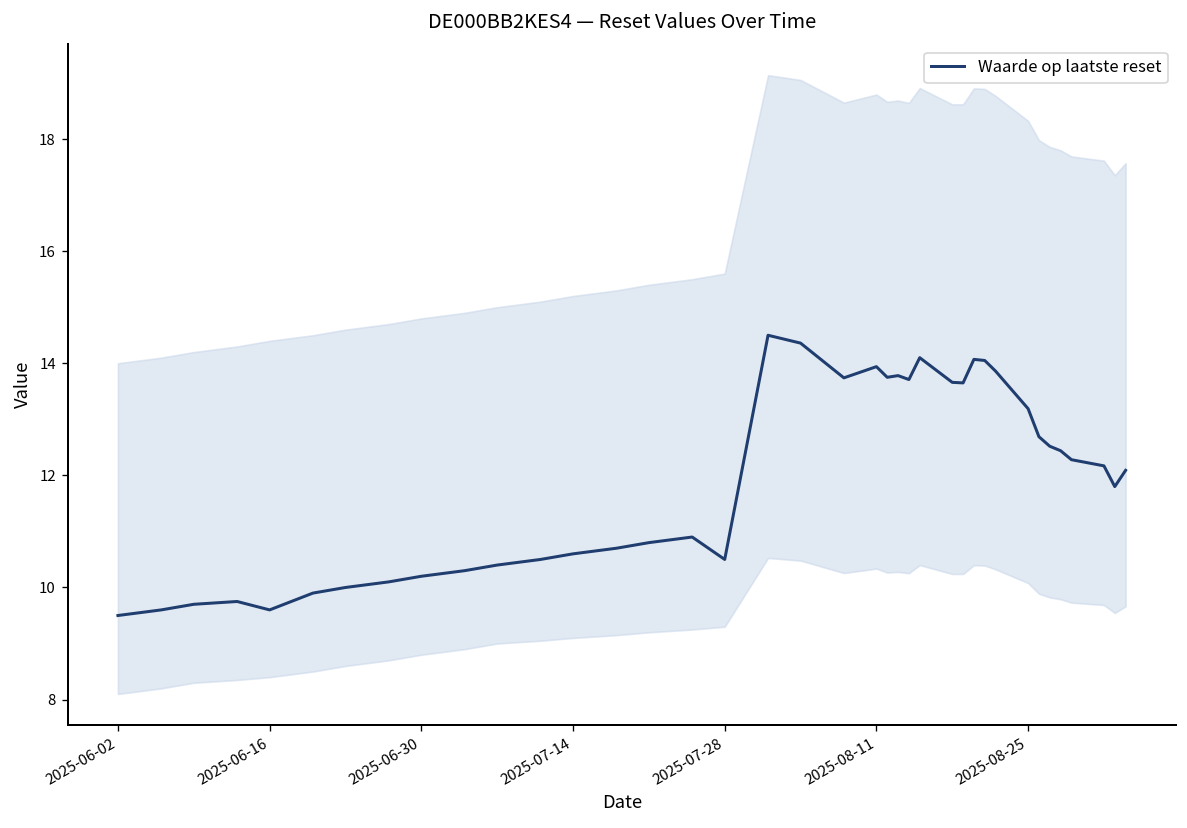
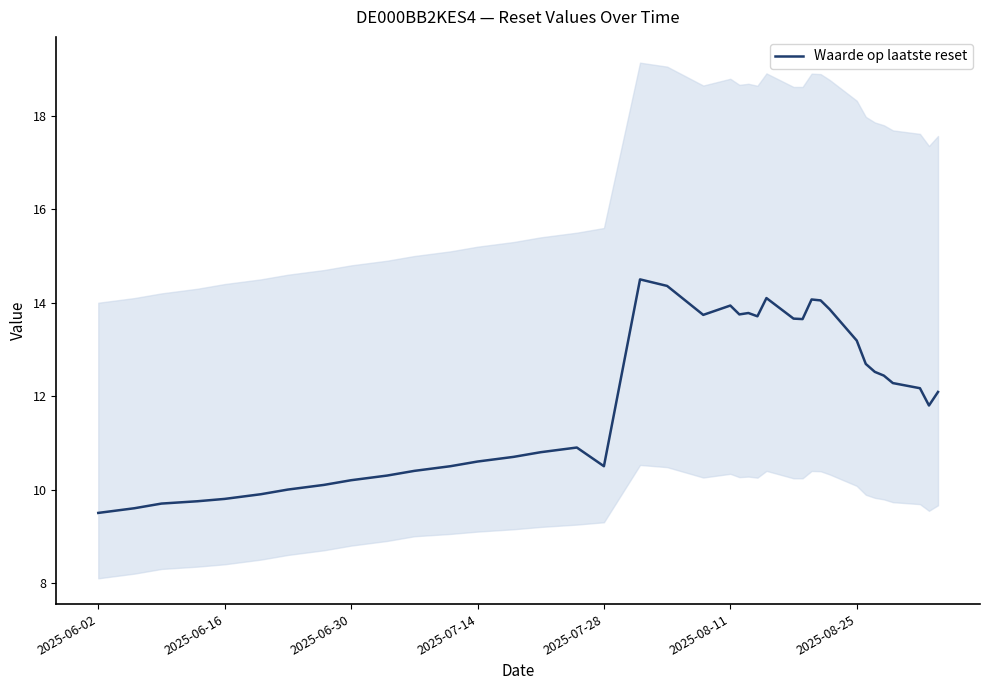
Waarde op laatste reset, 2025-06-16: 9.6 -> 9.8
